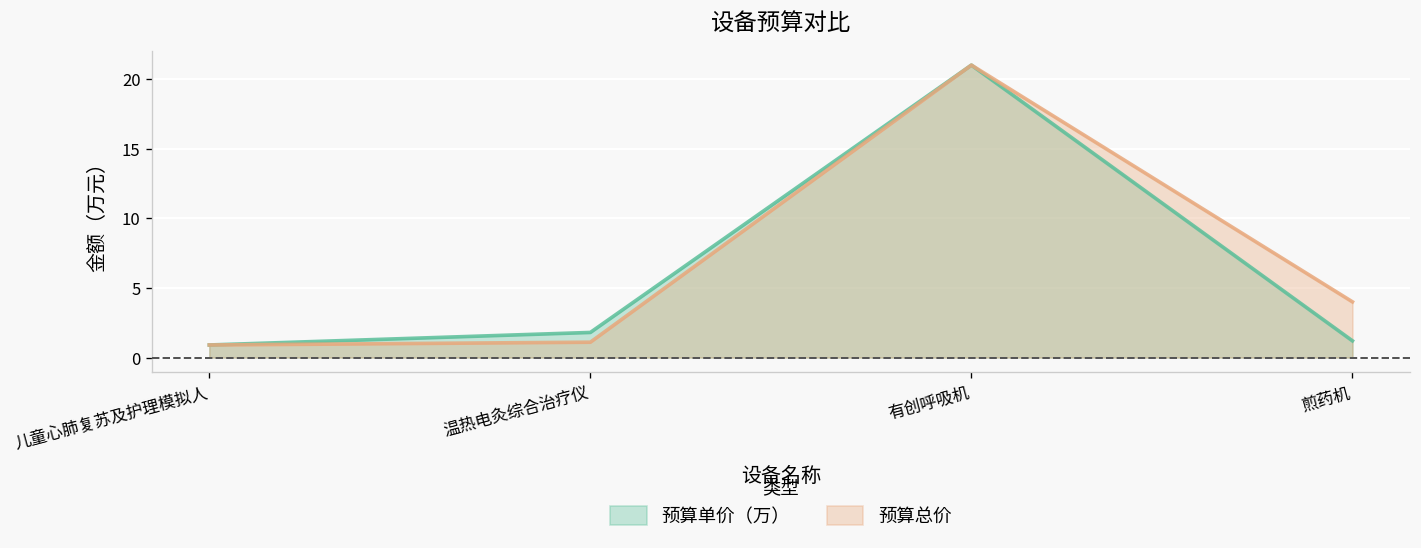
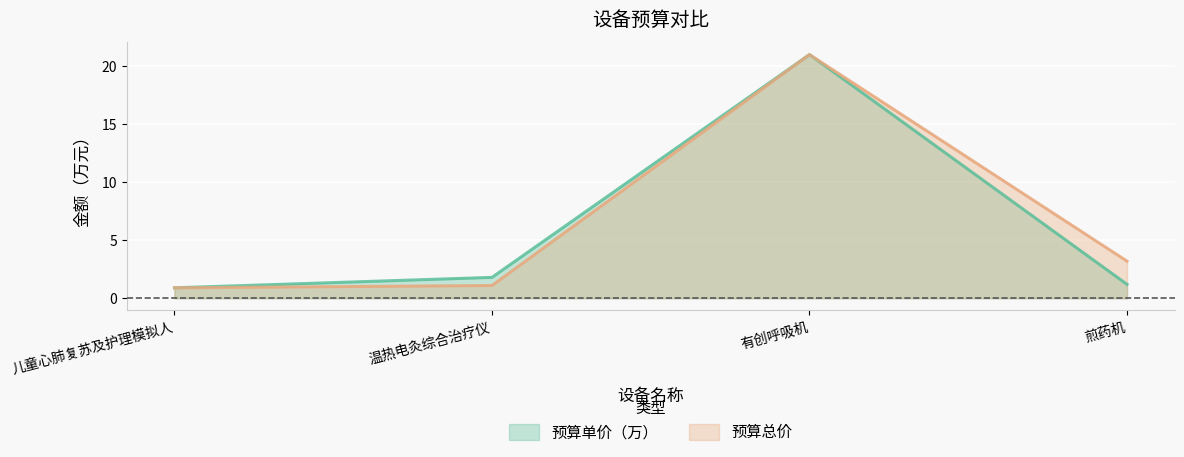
预算总价, 煎药机: 4.0 -> 3.2
